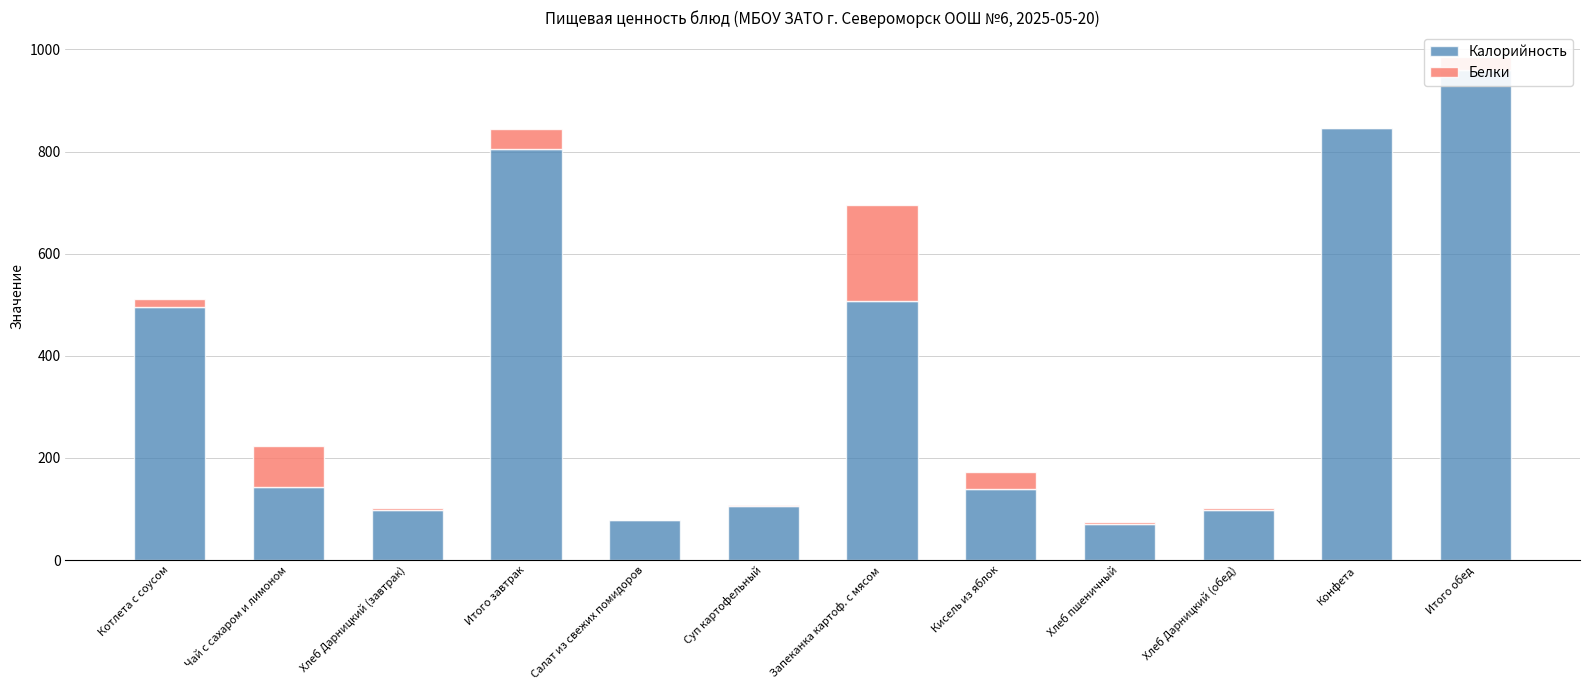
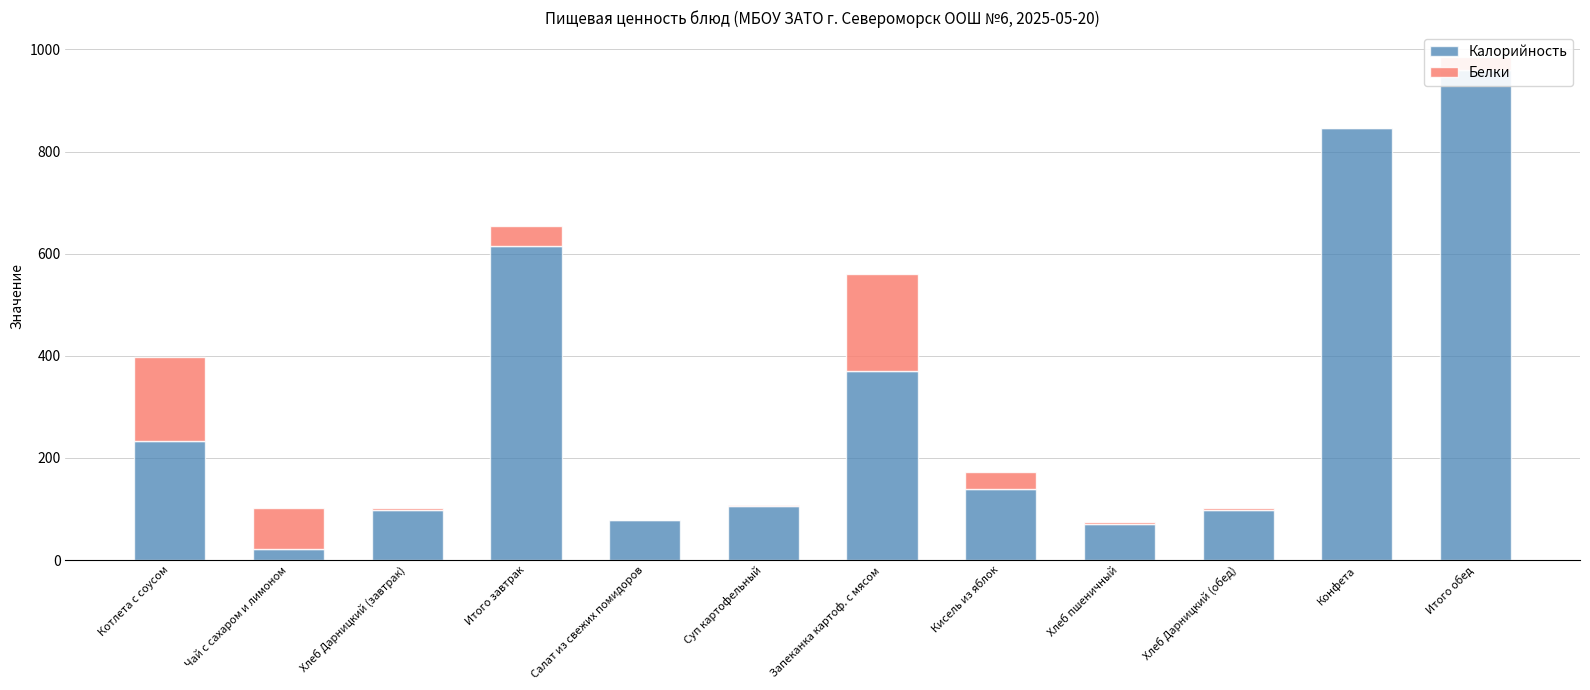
Калорийность, Котлета с соусом: 500 -> 230
Белки, Котлета с соусом: 20 -> 160
Калорийность, Чай с сахаром и лимоном: 140 -> 20
Калорийность, Итого завтрак: 810 -> 620
Калорийность, Запеканка картоф. с мясом: 510 -> 370
